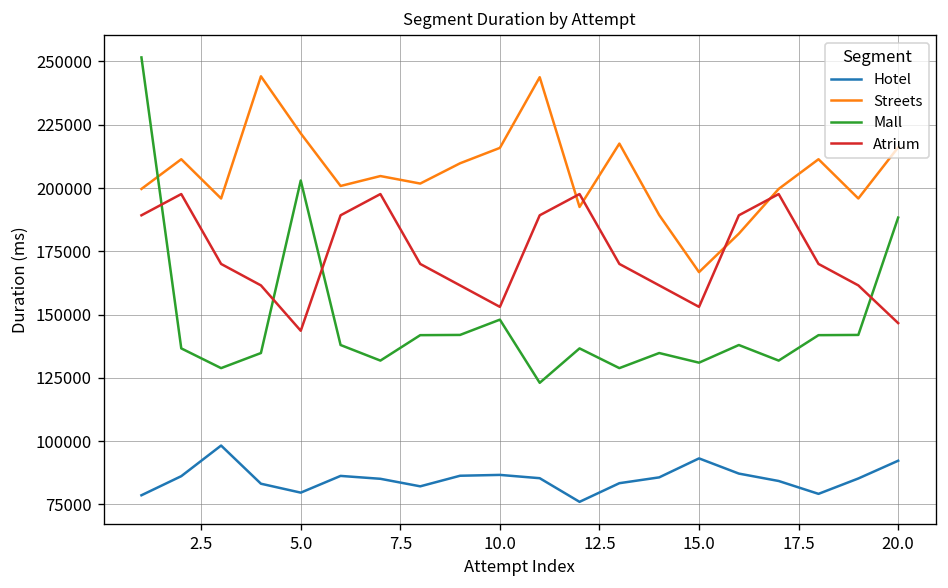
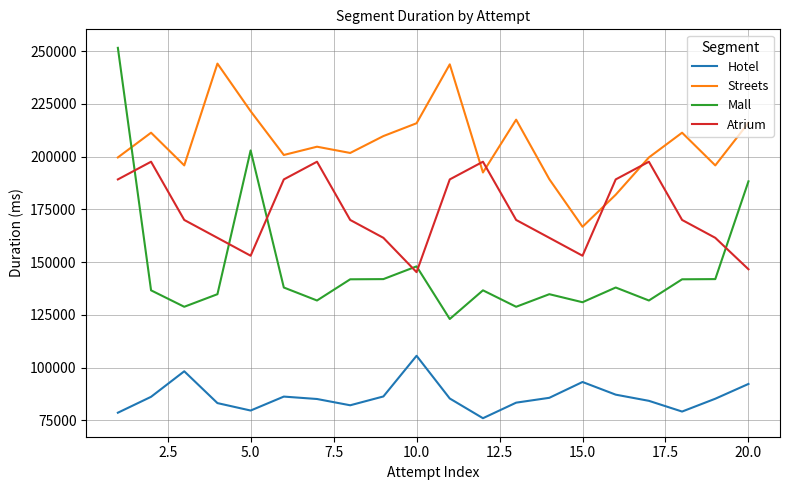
Atrium, 5.0: 144000 -> 153000
Hotel, 10.0: 87000 -> 106000
Atrium, 10.0: 153000 -> 145000
